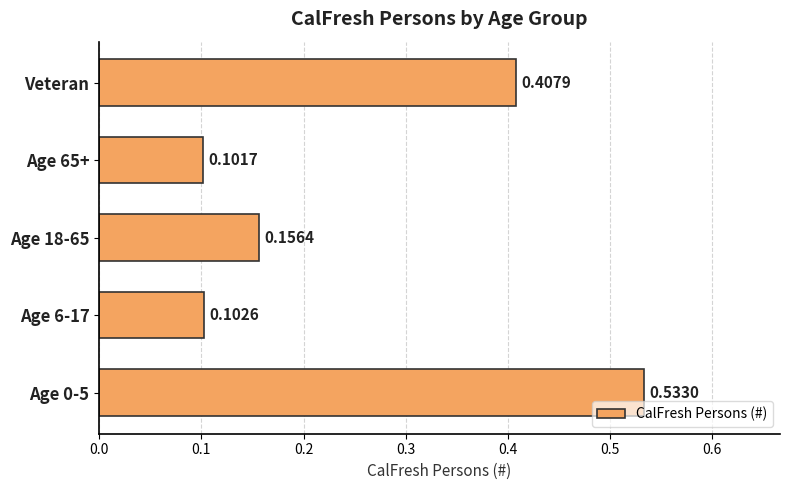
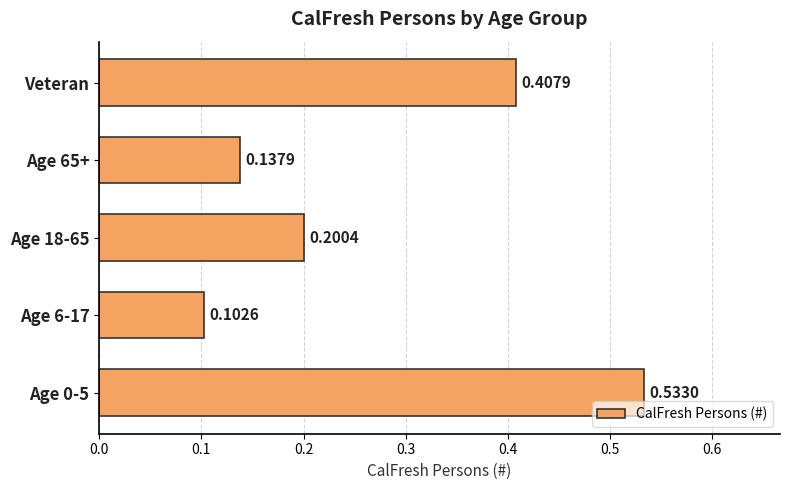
Age 65+: 0.1017 -> 0.1379
Age 18-65: 0.1564 -> 0.2004
